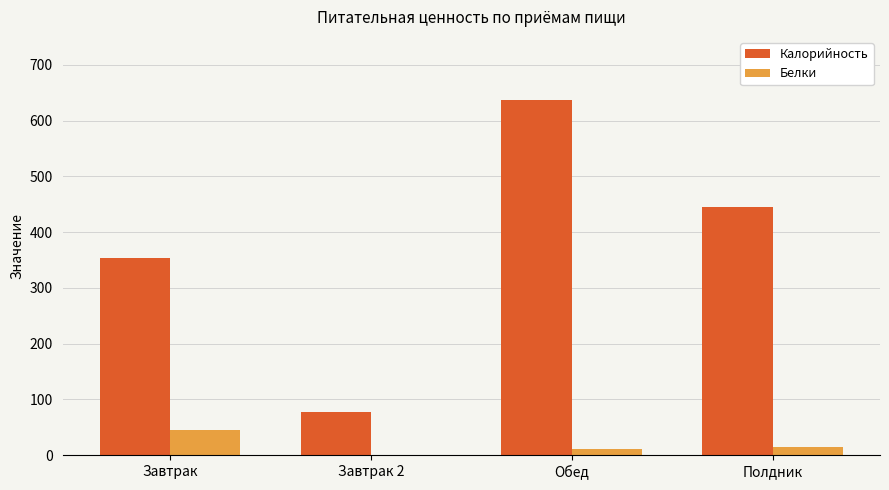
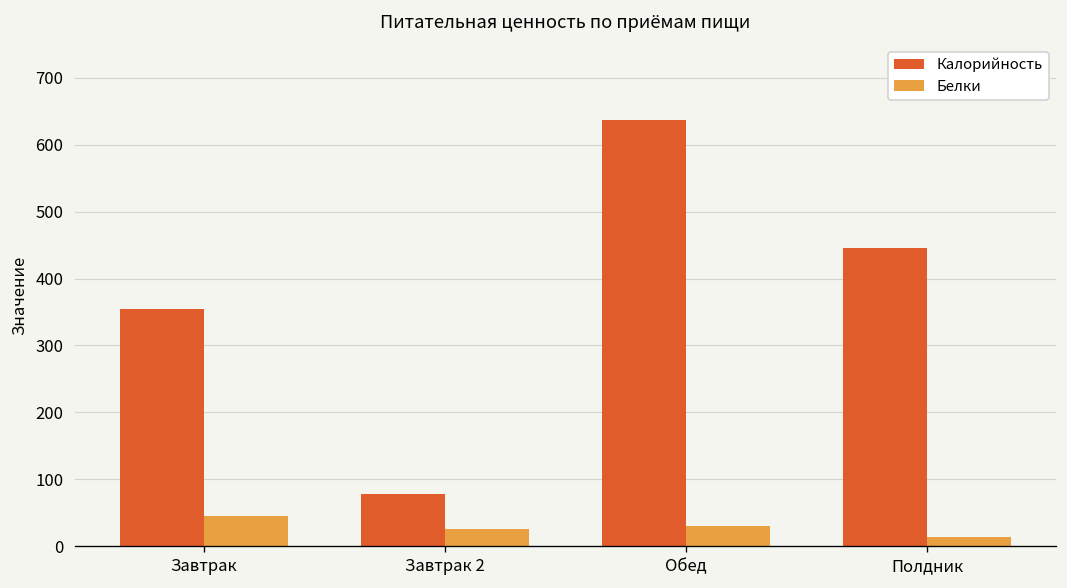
Белки, Завтрак 2: 0 -> 30
Белки, Обед: 10 -> 30
